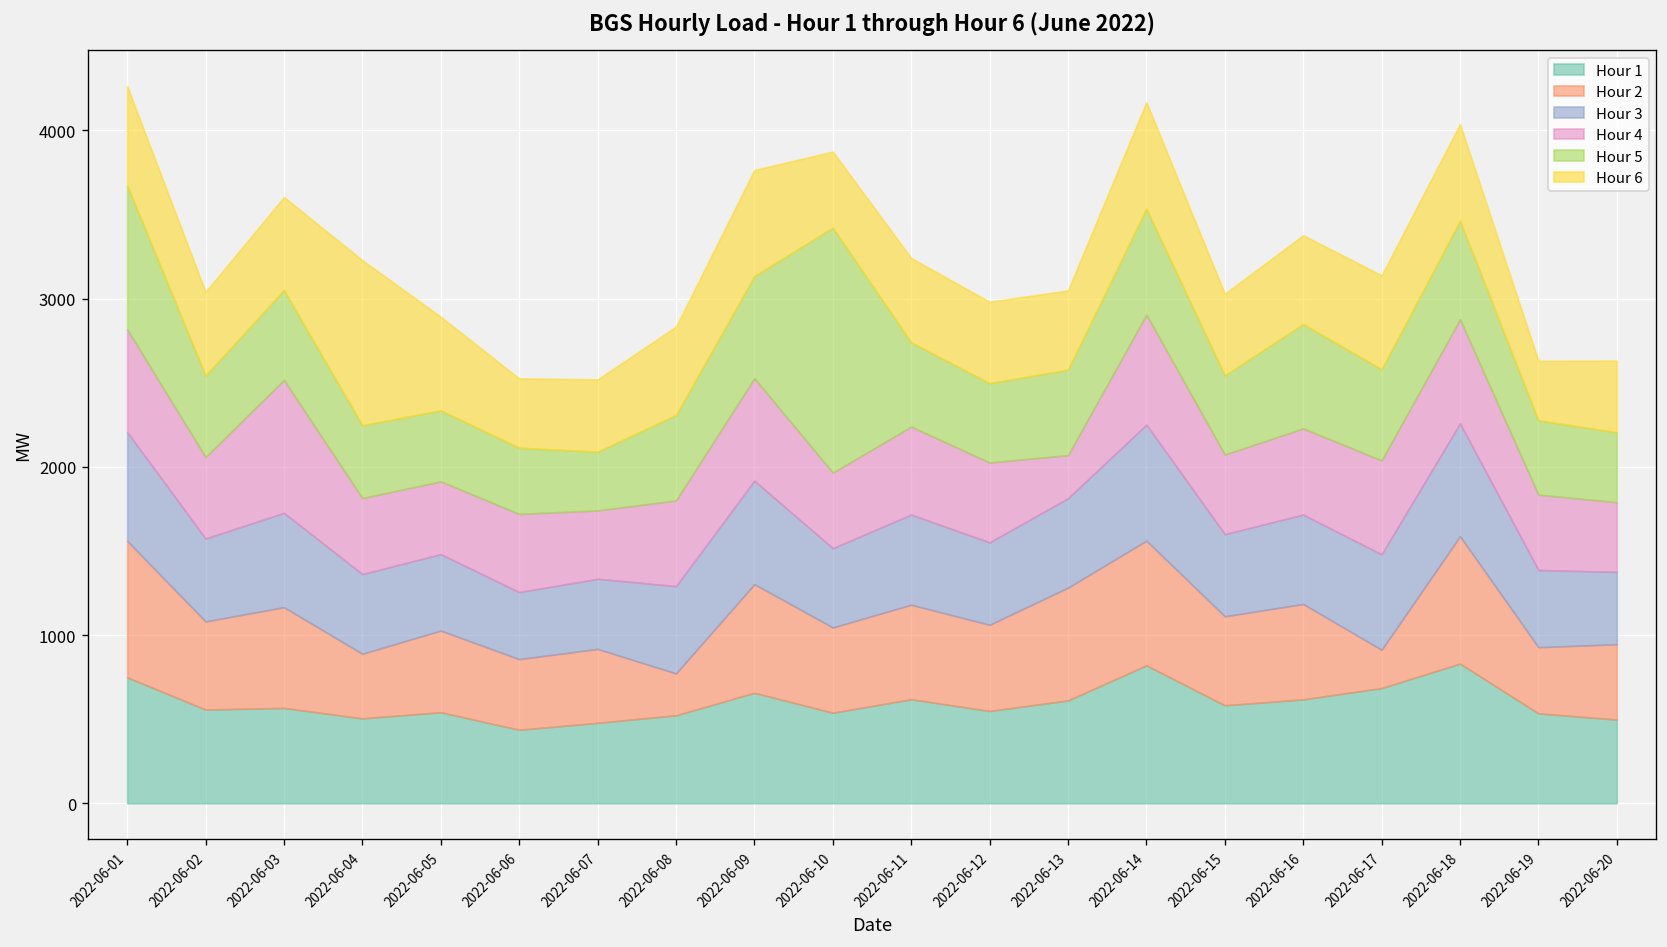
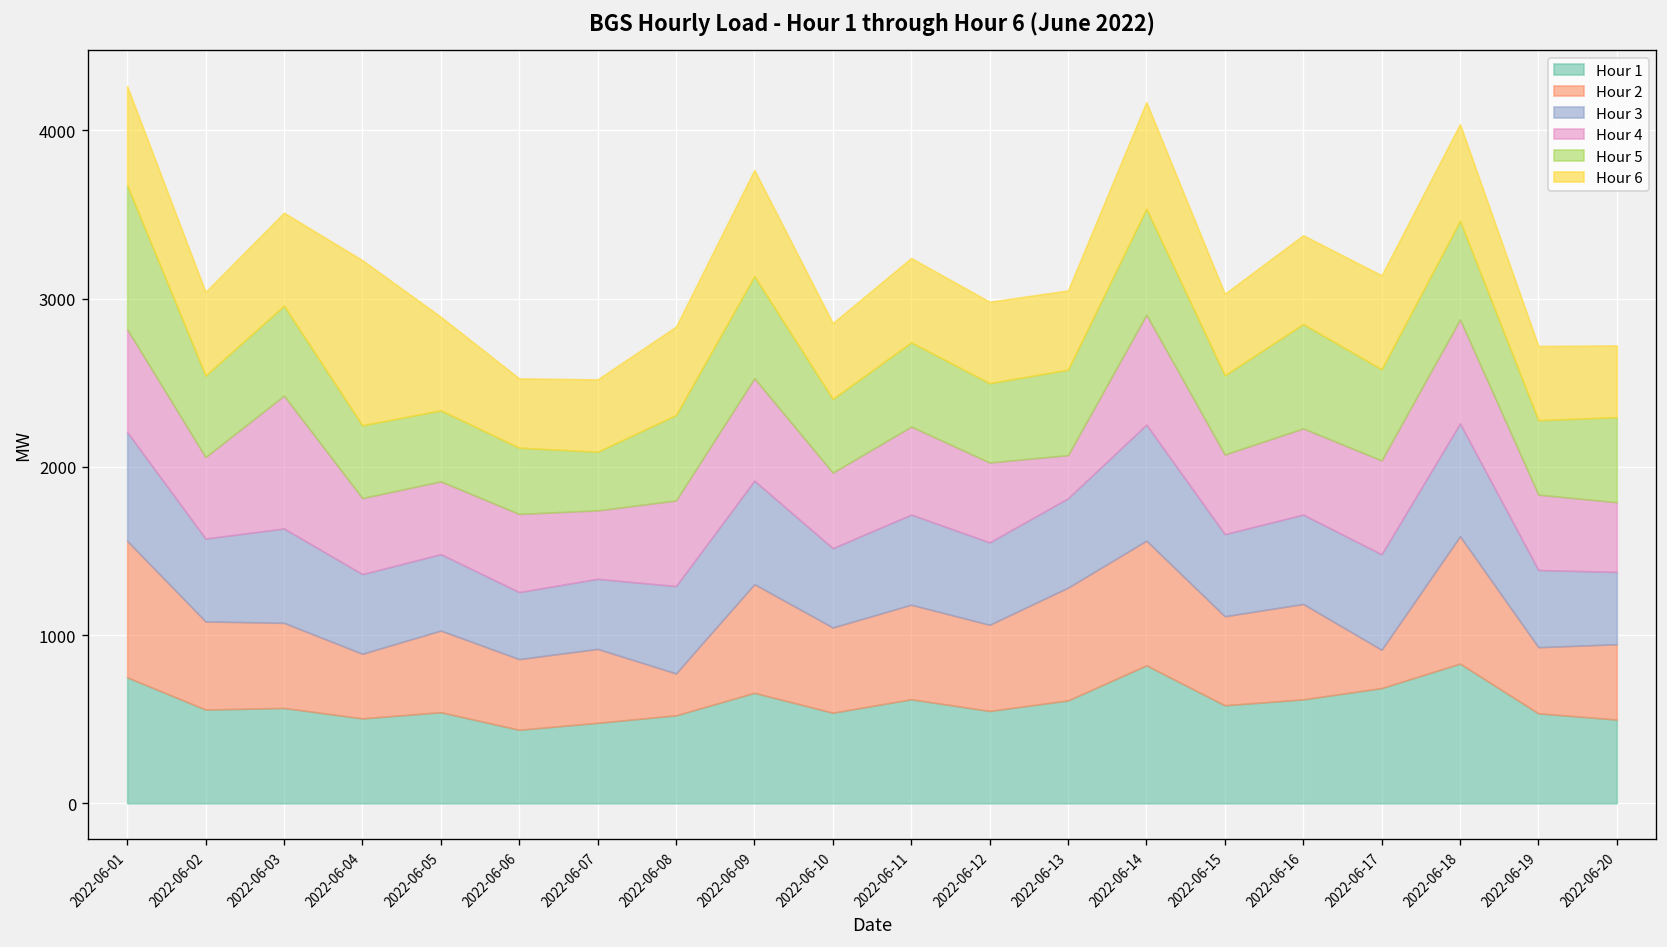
Hour 2, 2022-06-03: 600 -> 510
Hour 5, 2022-06-10: 1460 -> 440
Hour 6, 2022-06-19: 350 -> 440
Hour 5, 2022-06-20: 420 -> 510
